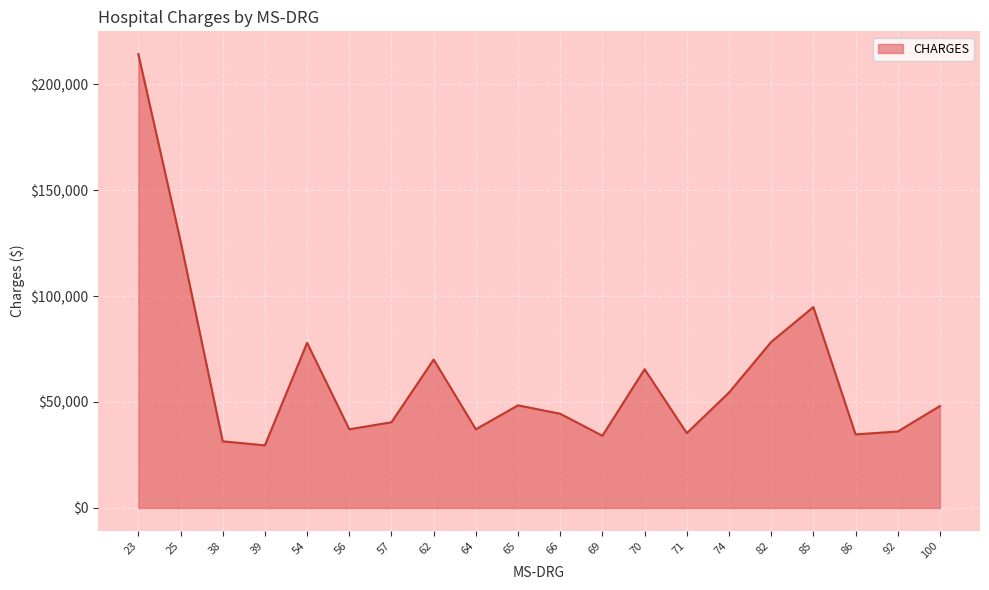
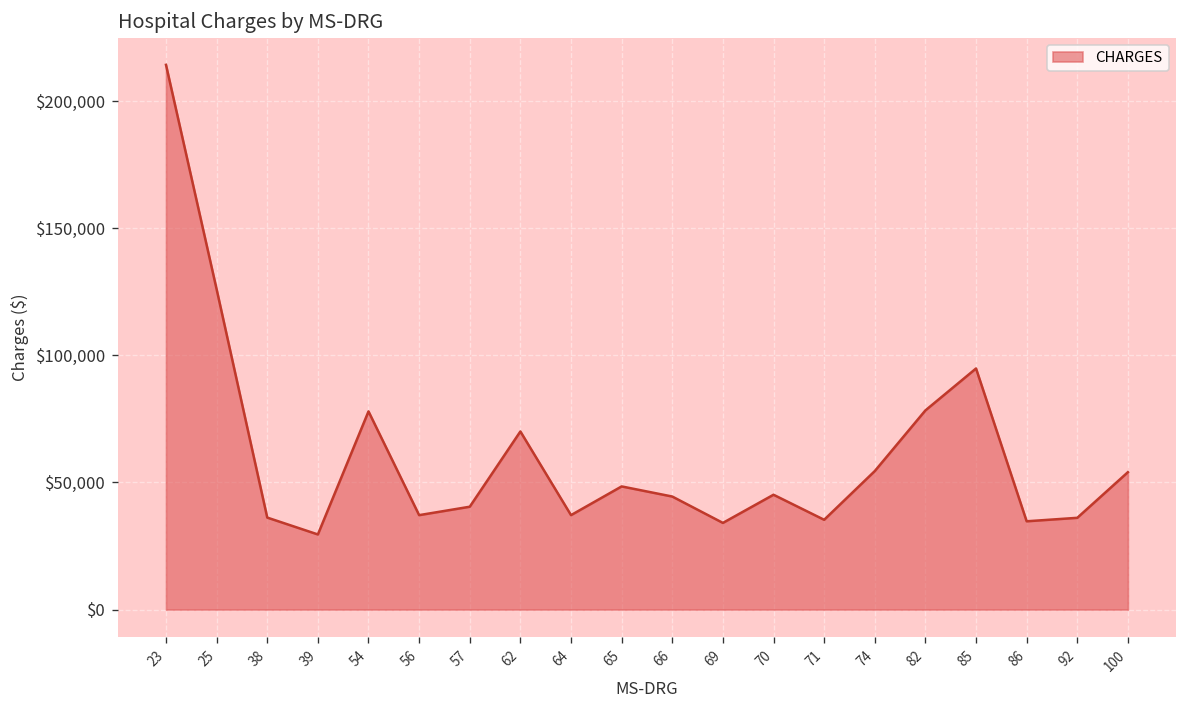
38: $31,000 -> $36,000
70: $65,000 -> $45,000
100: $48,000 -> $54,000
